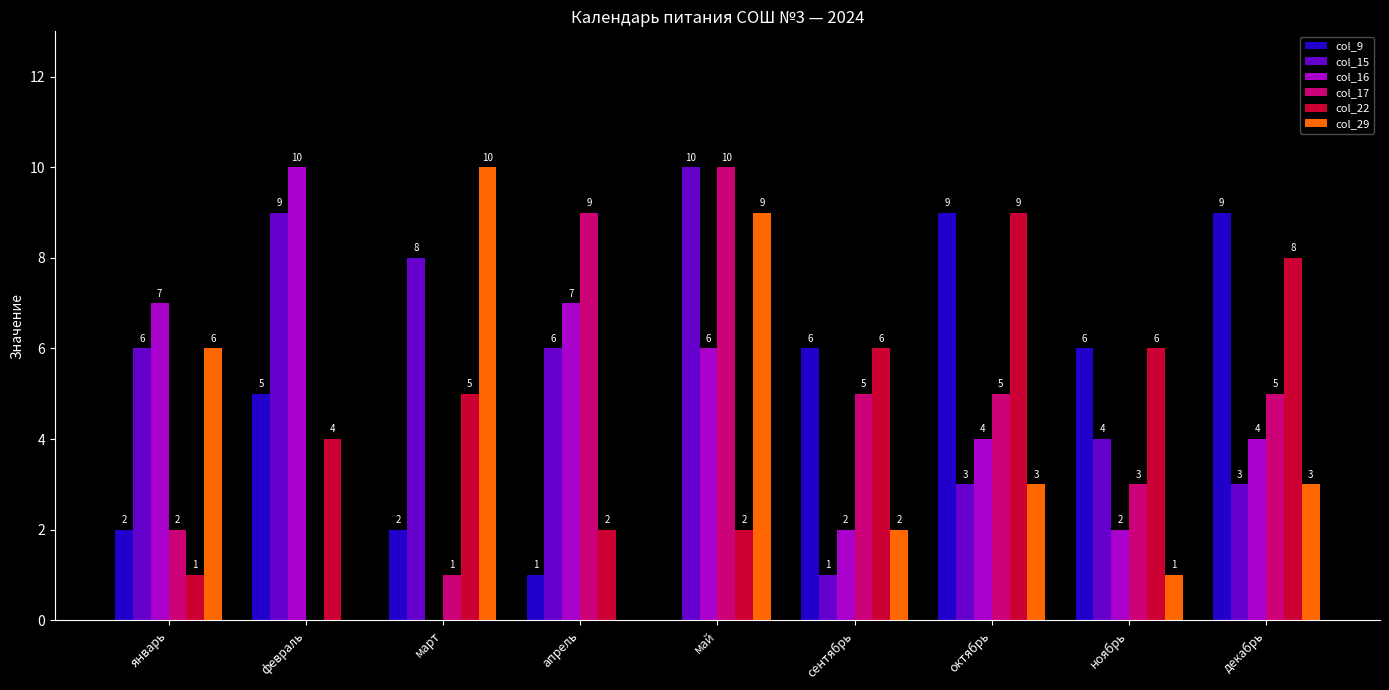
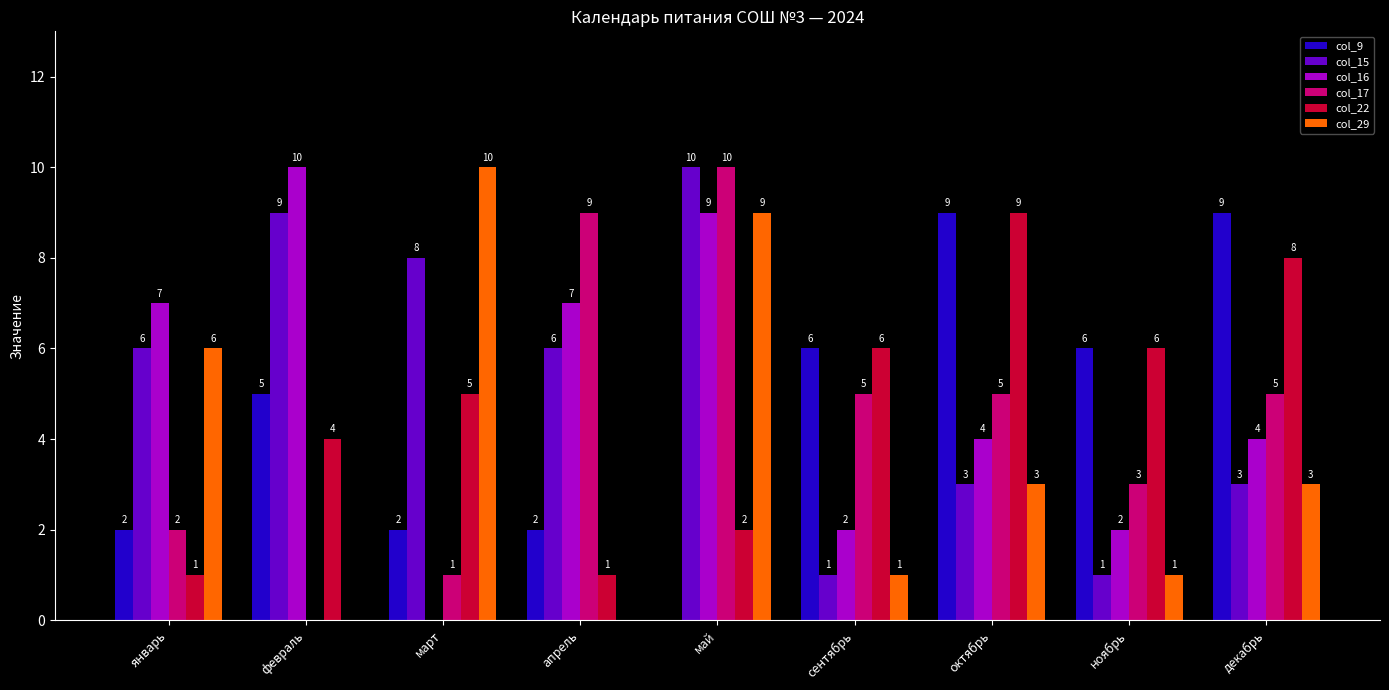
col_9, апрель: 1 -> 2
col_22, апрель: 2 -> 1
col_16, май: 6 -> 9
col_29, сентябрь: 2 -> 1
col_15, ноябрь: 4 -> 1
